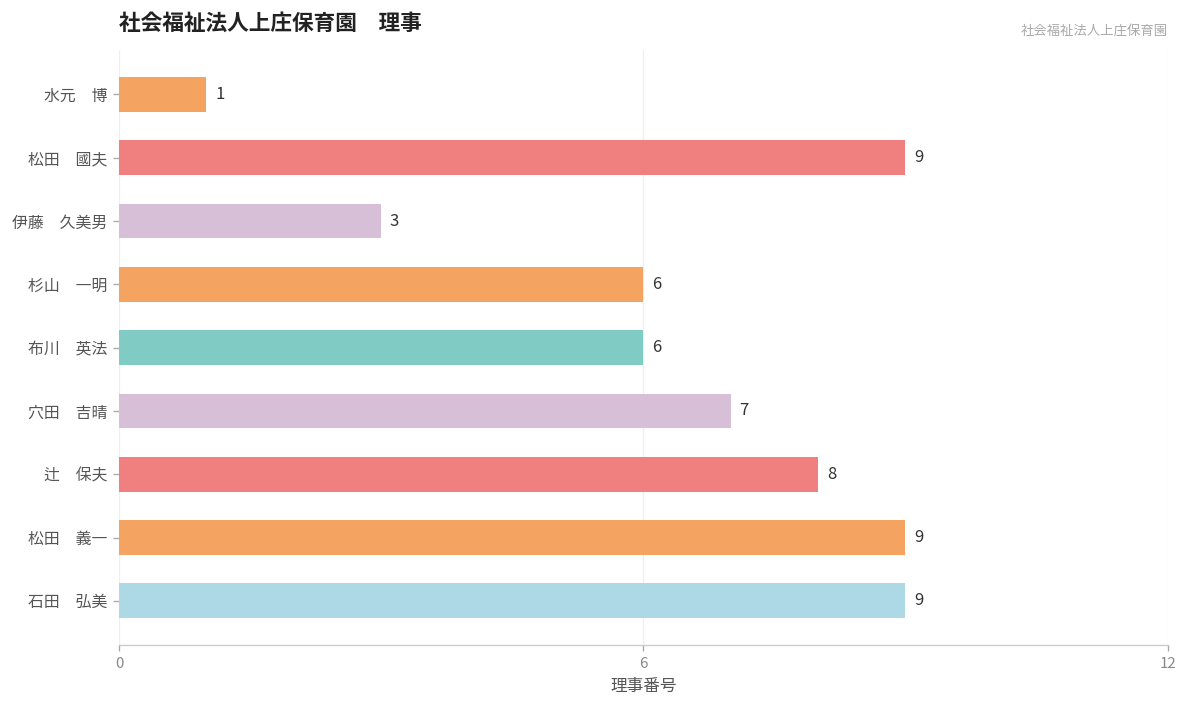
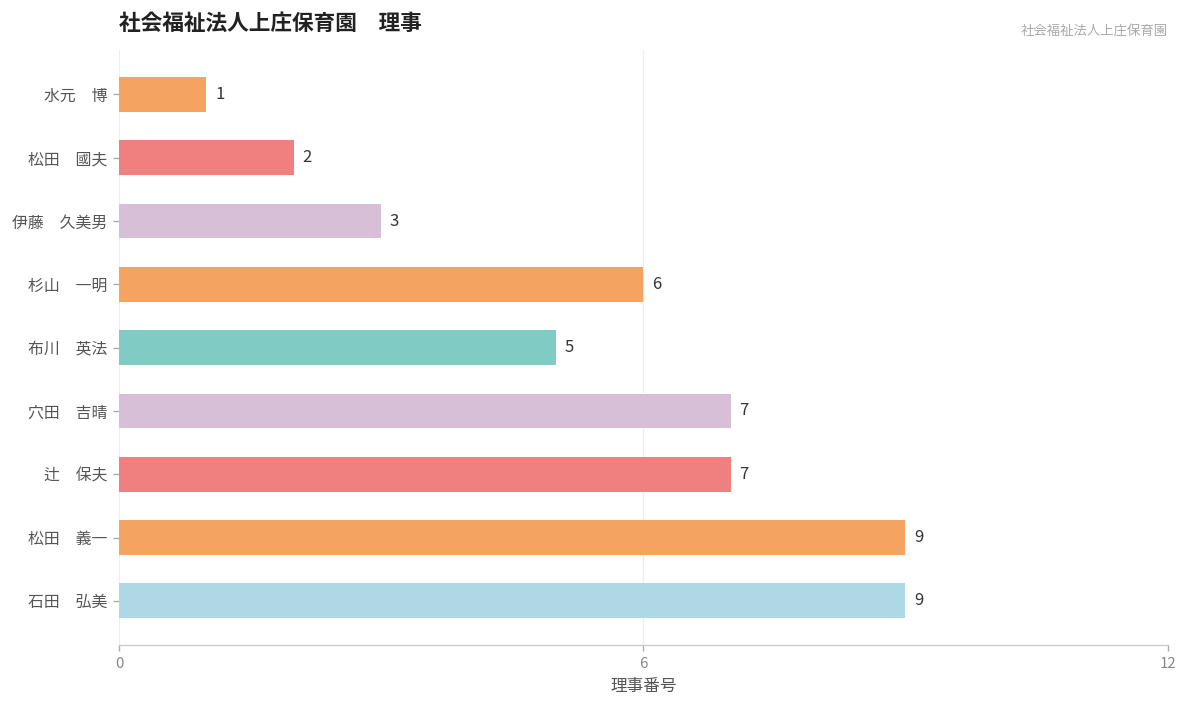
松田 國夫: 9 -> 2
布川 英法: 6 -> 5
辻 保夫: 8 -> 7
